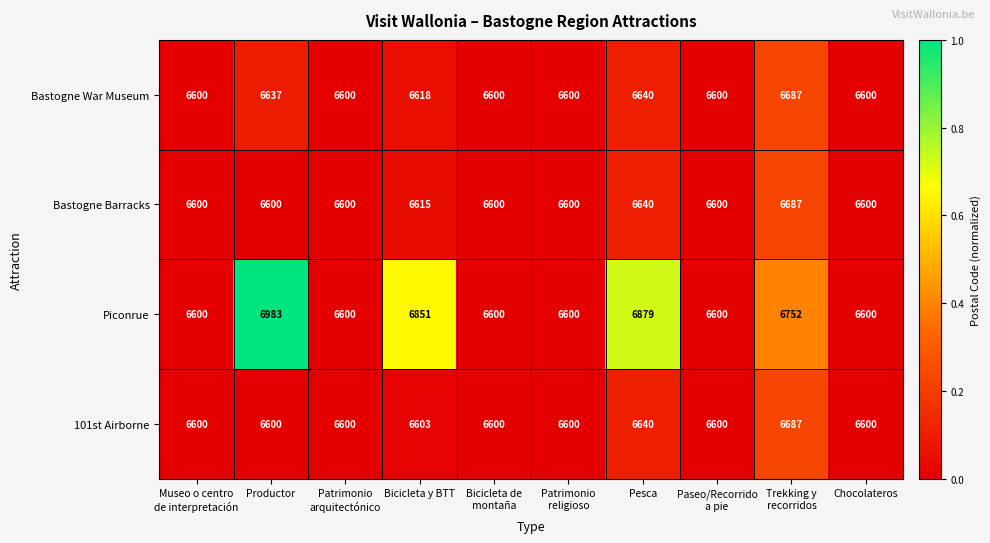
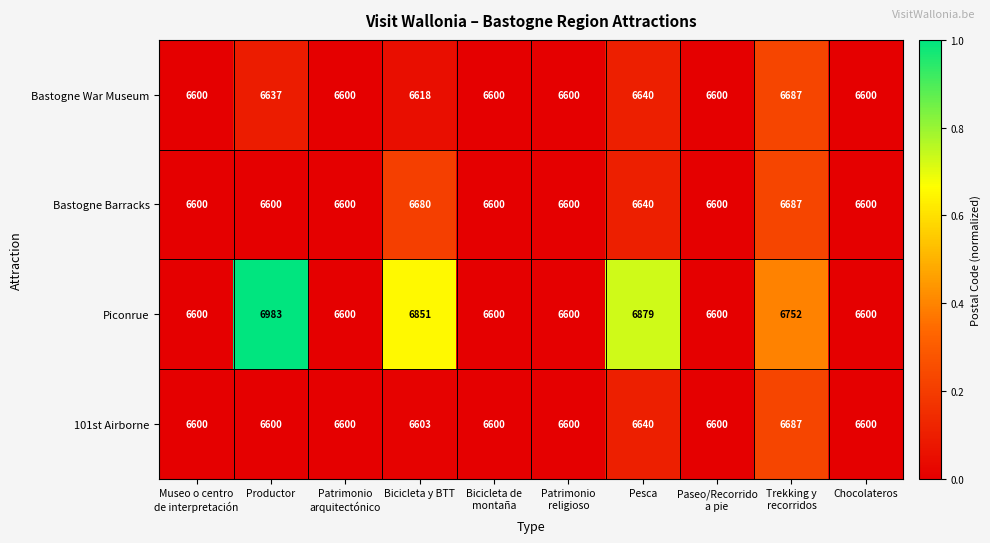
Bastogne Barracks, Bicicleta y BTT: 6615 -> 6680
